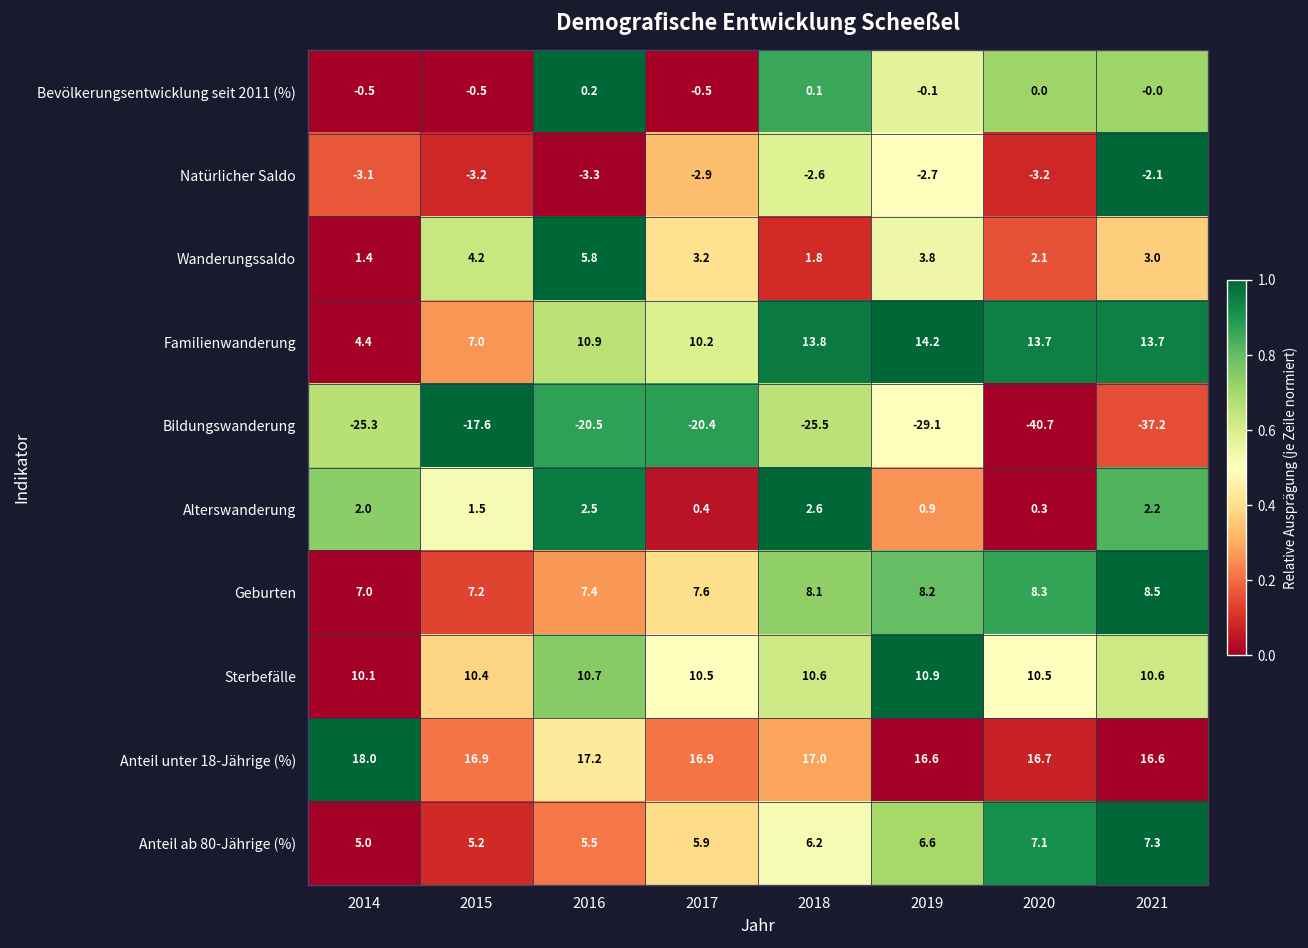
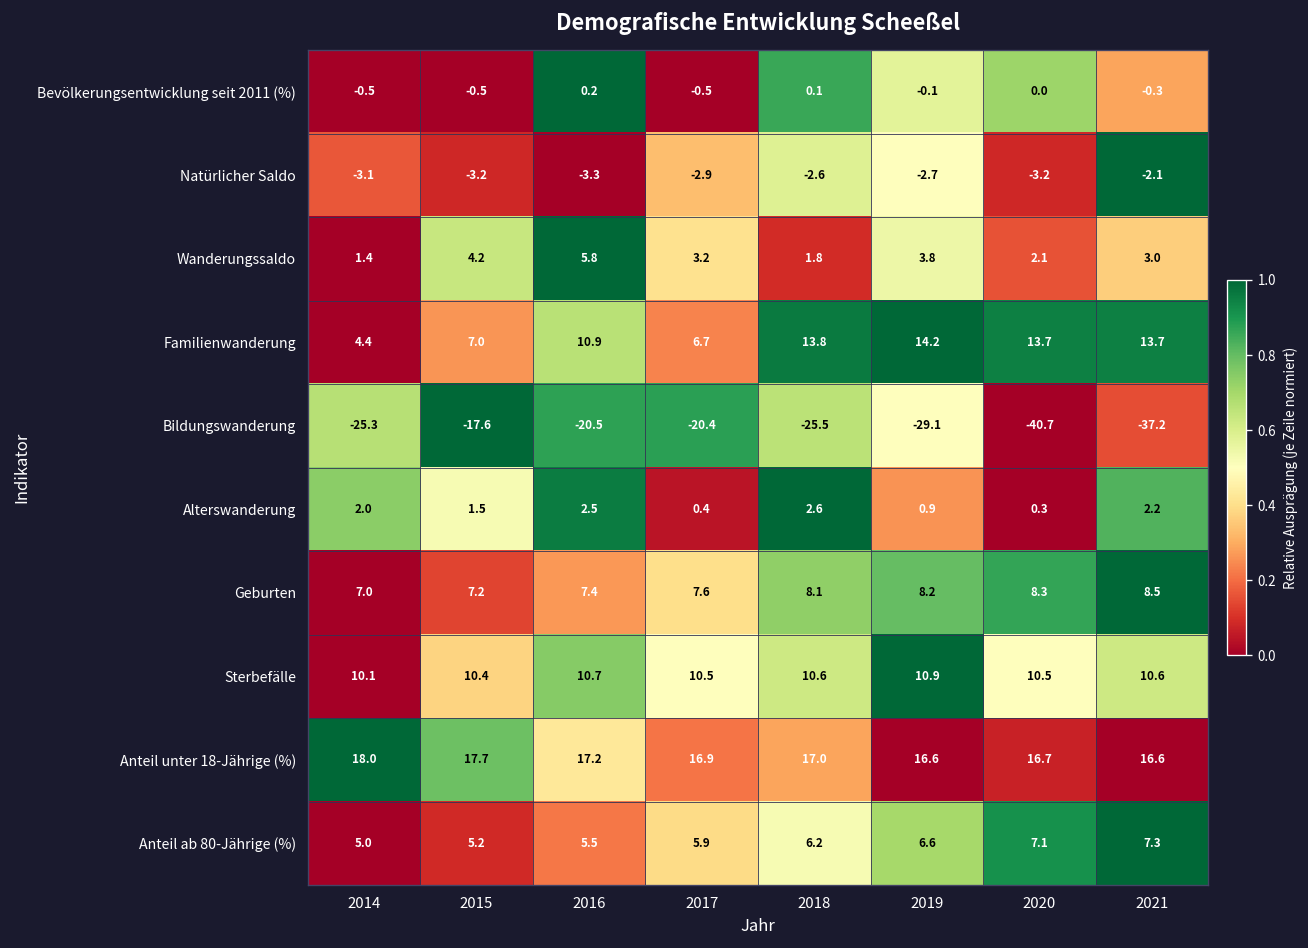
Bevölkerungsentwicklung seit 2011 (%), 2021: -0.0 -> -0.3
Familienwanderung, 2017: 10.2 -> 6.7
Anteil unter 18-Jährige (%), 2015: 16.9 -> 17.7
